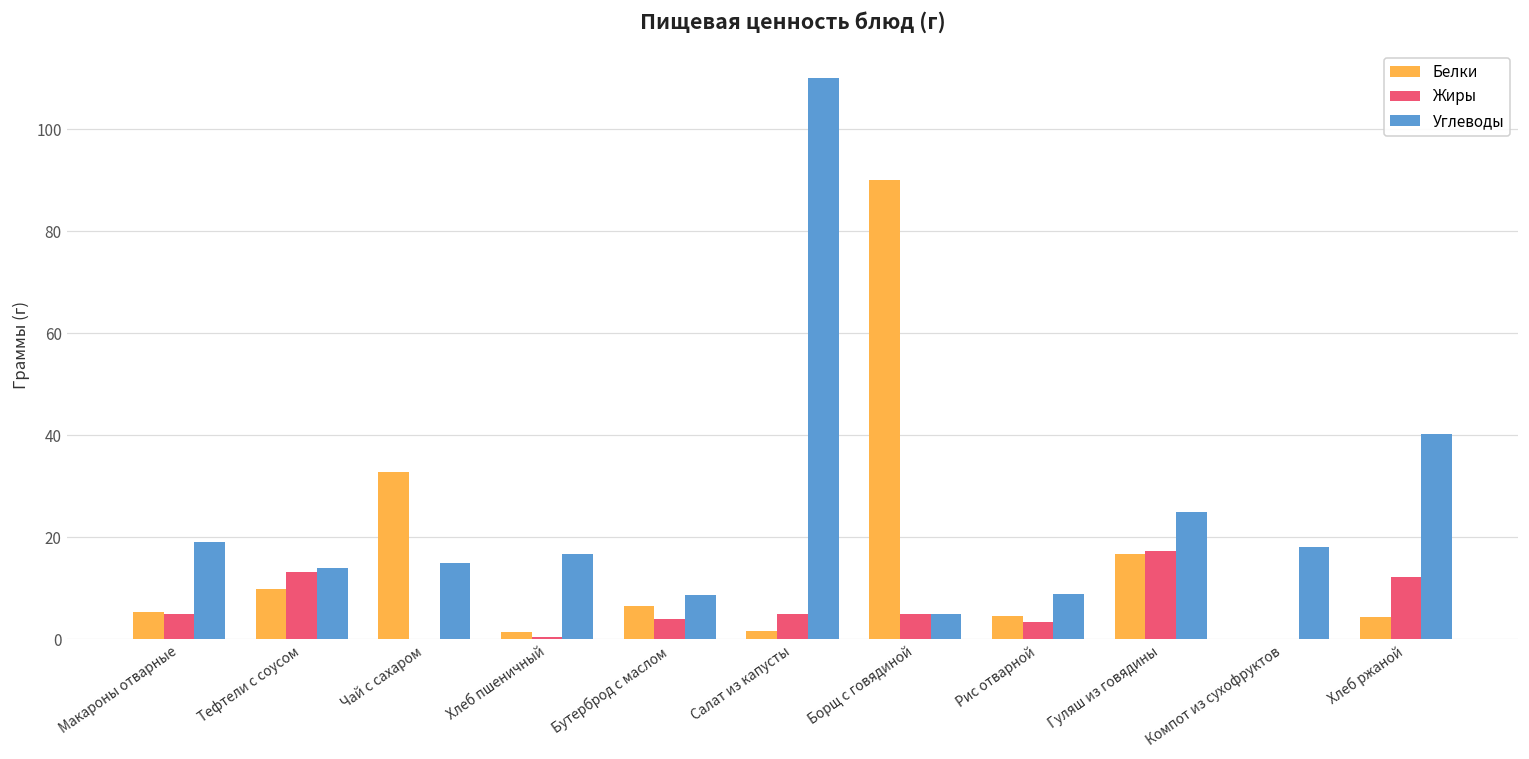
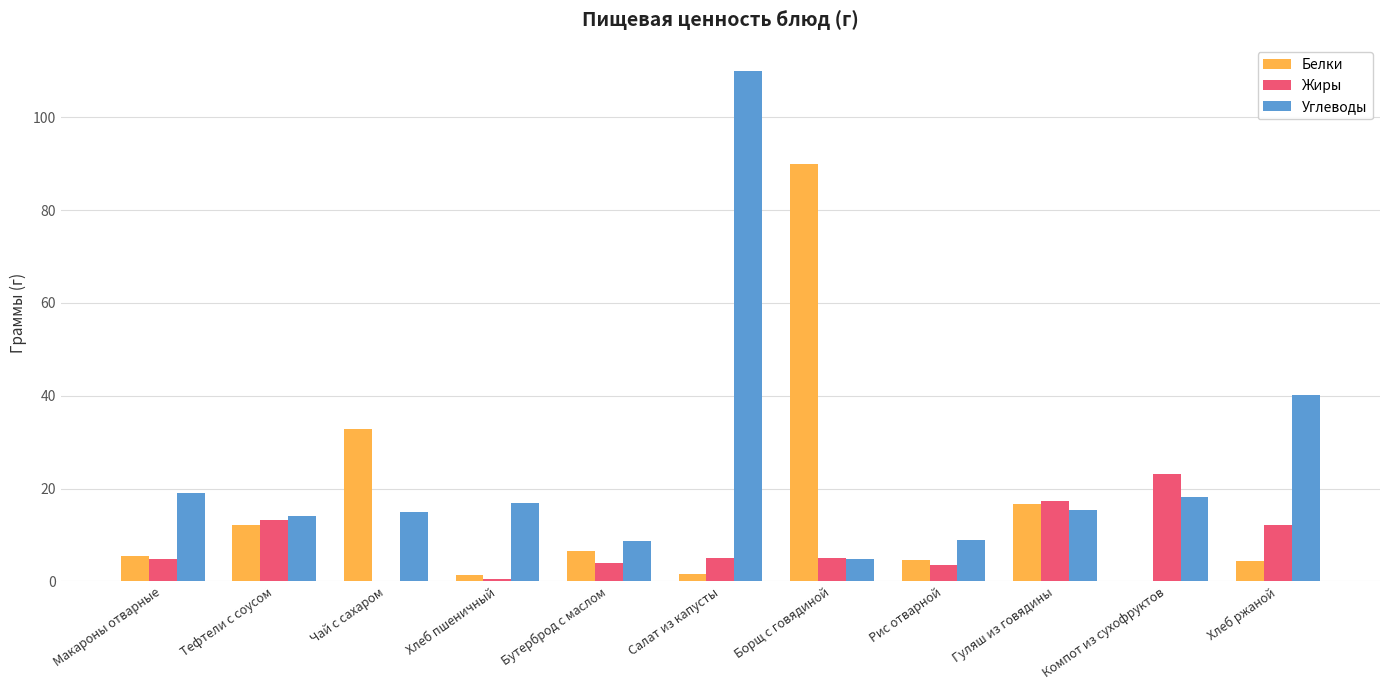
Белки, Тефтели с соусом: 10 -> 12
Углеводы, Гуляш из говядины: 25 -> 15
Жиры, Компот из сухофруктов: 0 -> 23
